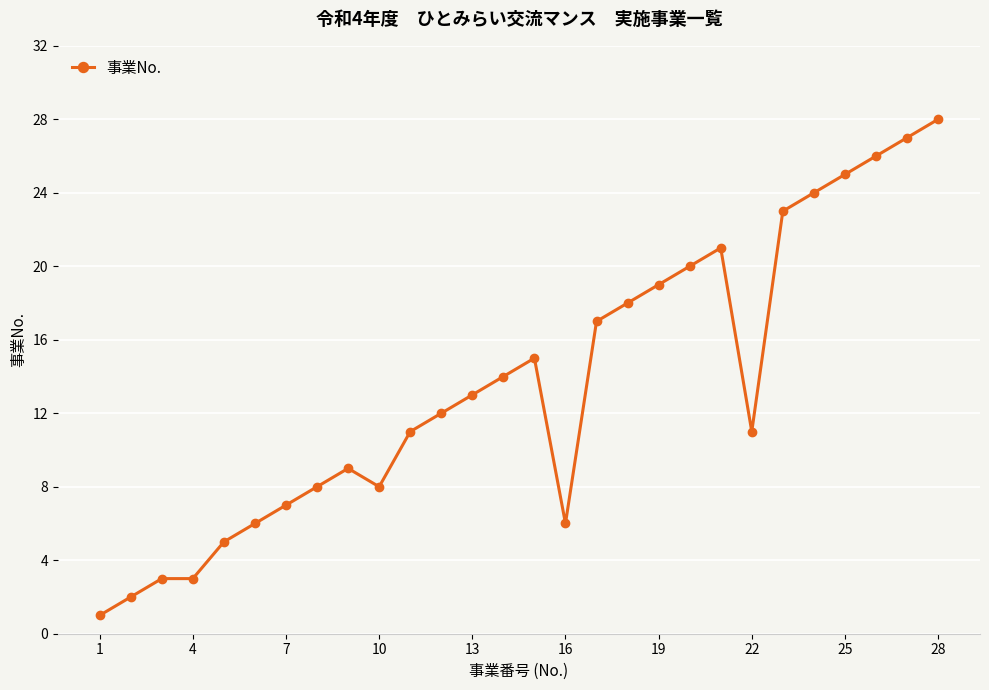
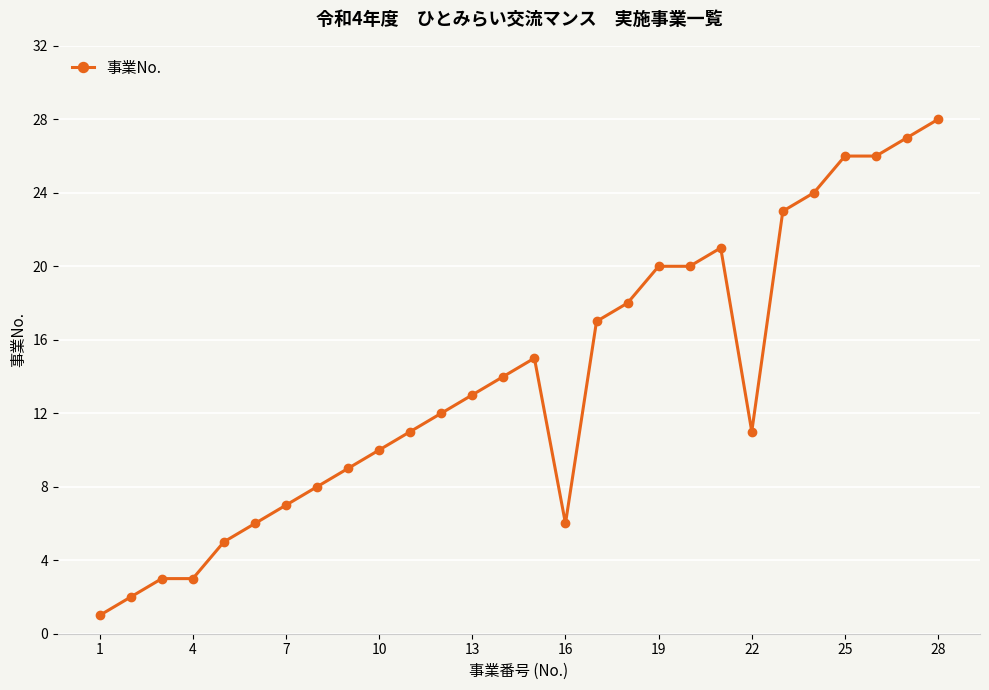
10: 8 -> 10
19: 19 -> 20
25: 25 -> 26
